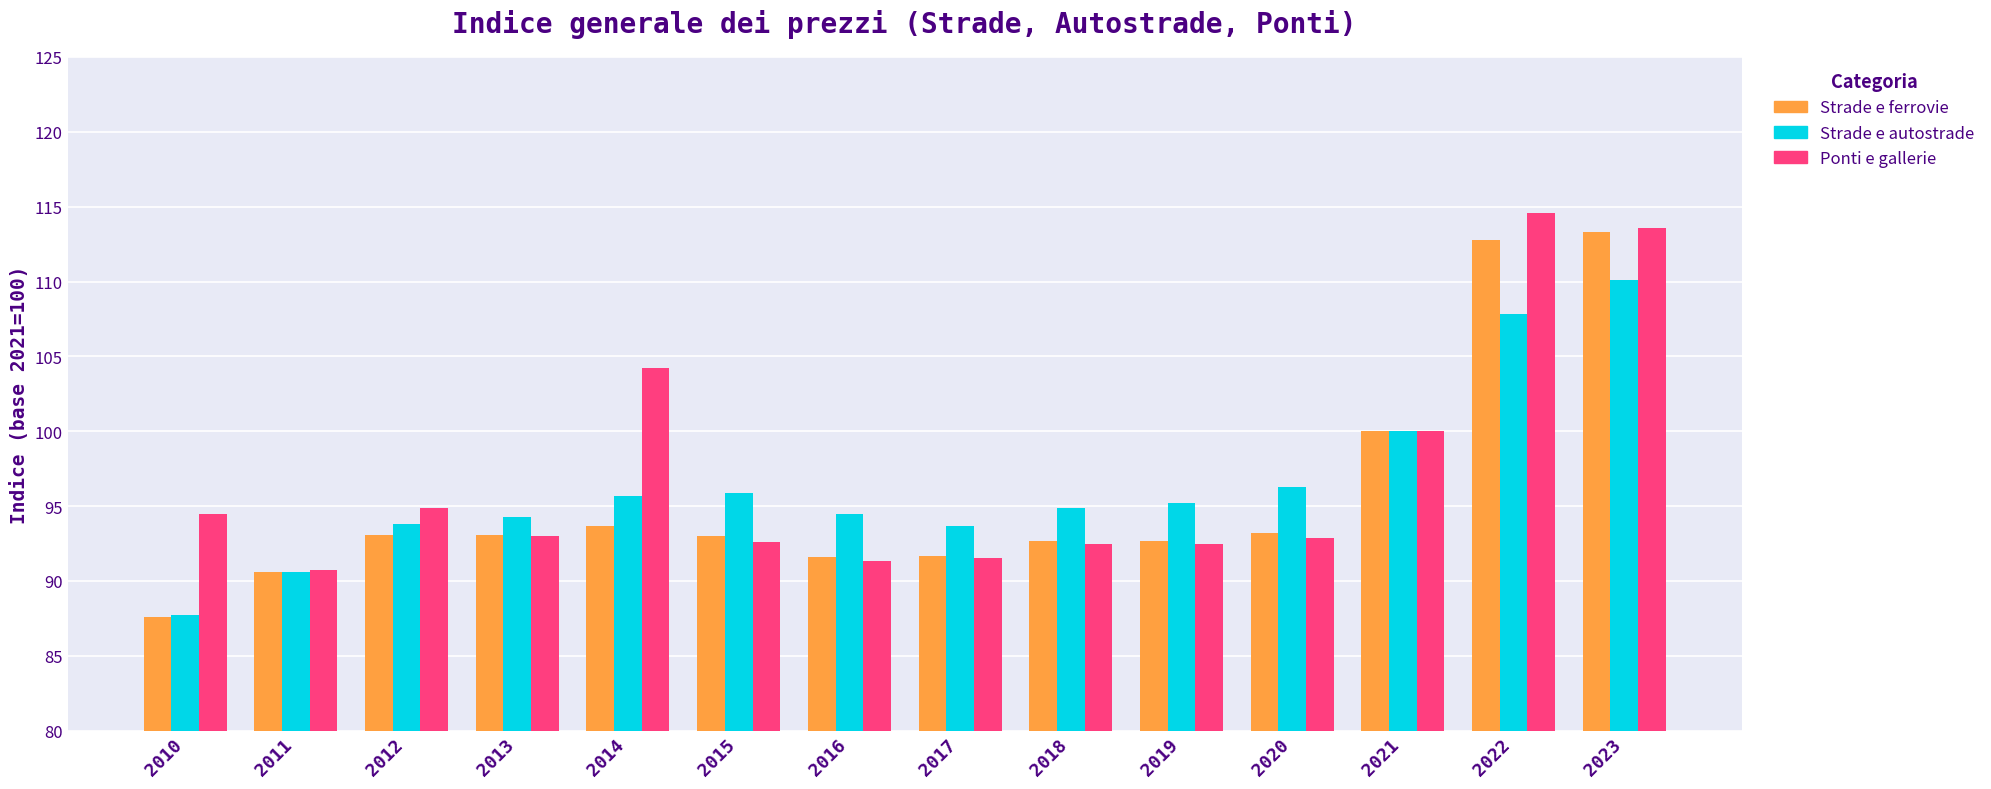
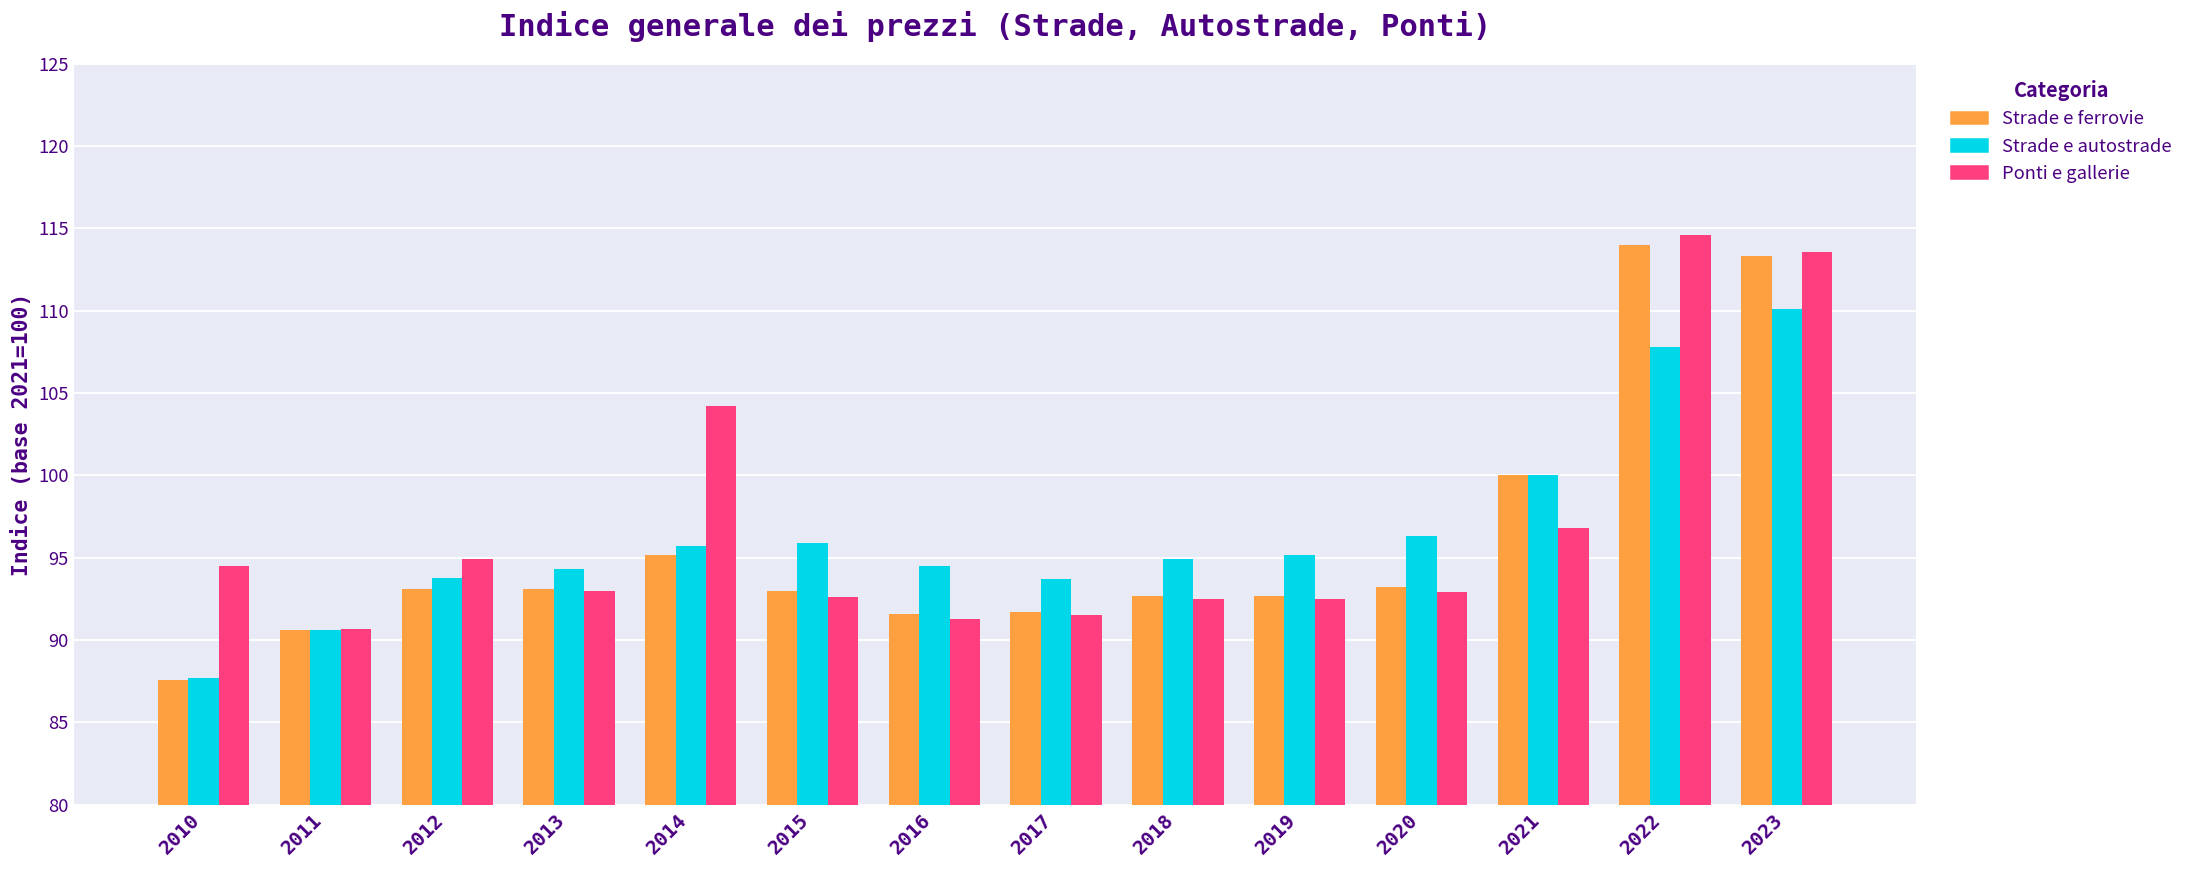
Strade e ferrovie, 2014: 93.7 -> 95.2
Ponti e gallerie, 2021: 100.0 -> 96.8
Strade e ferrovie, 2022: 112.8 -> 114.0
